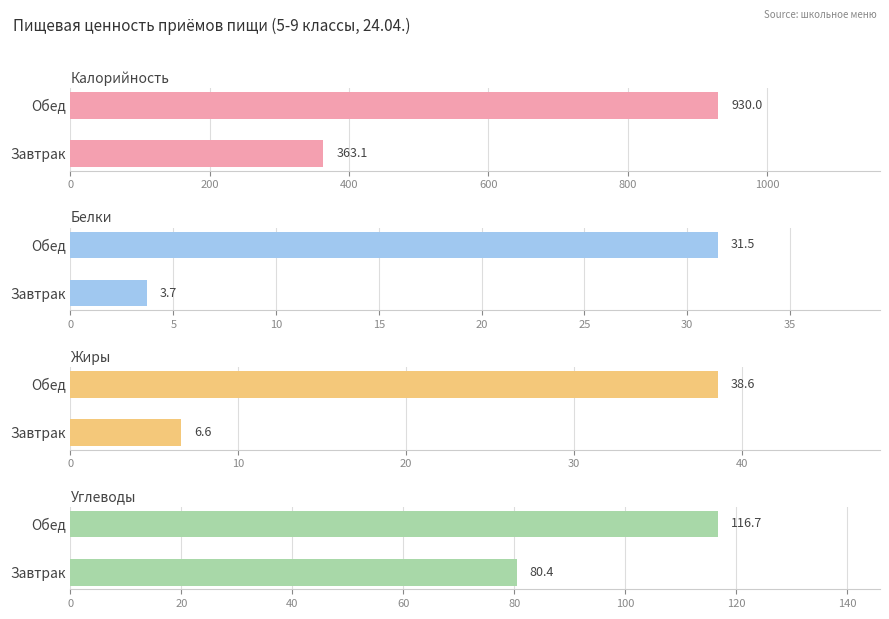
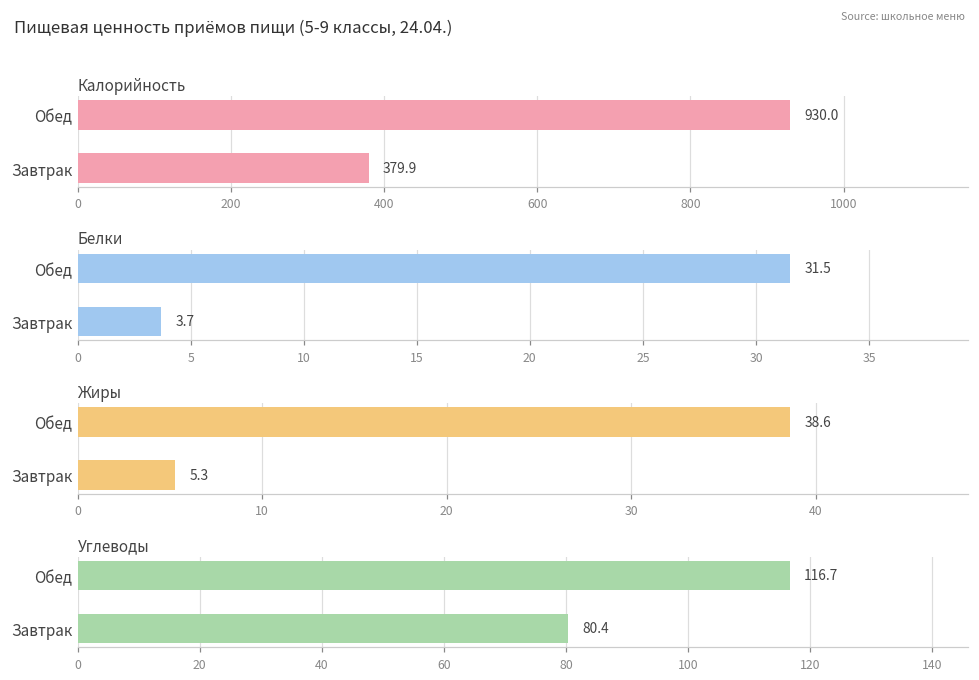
Калорийность, Завтрак: 363.1 -> 379.9
Жиры, Завтрак: 6.6 -> 5.3
